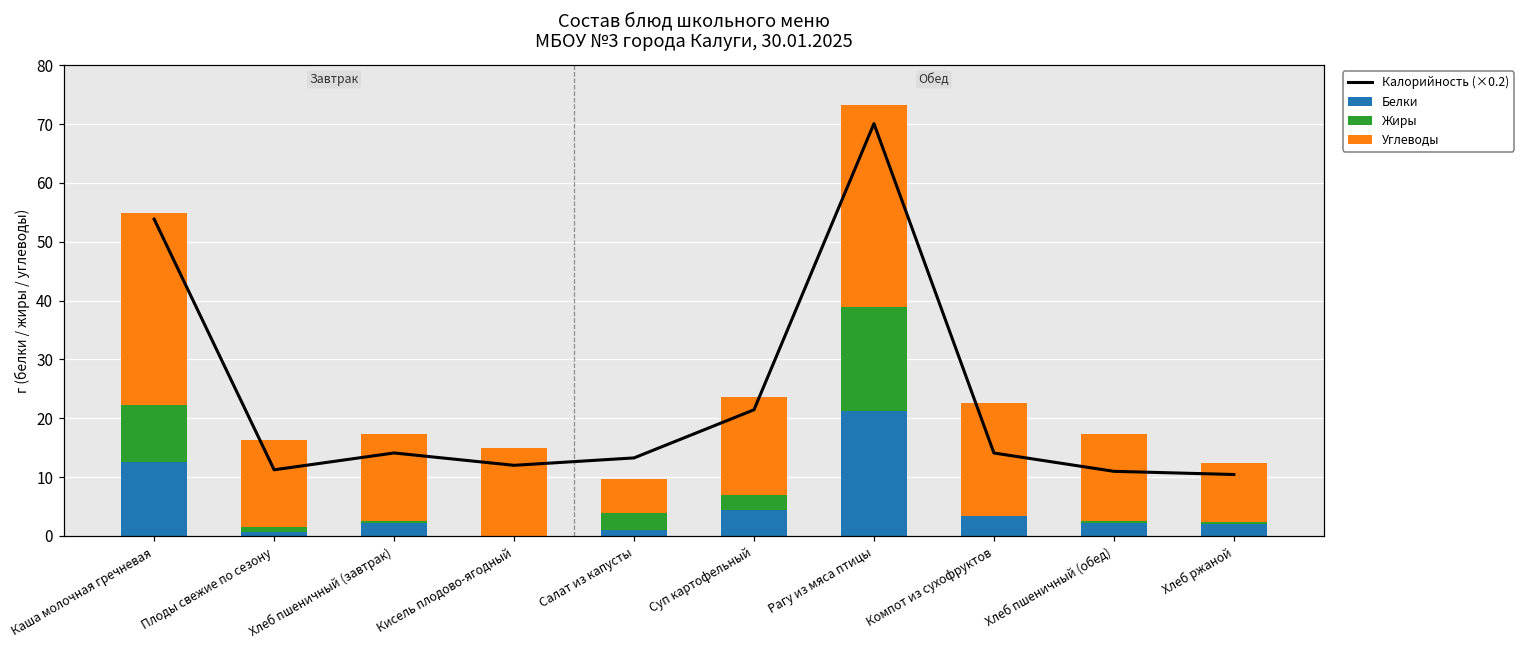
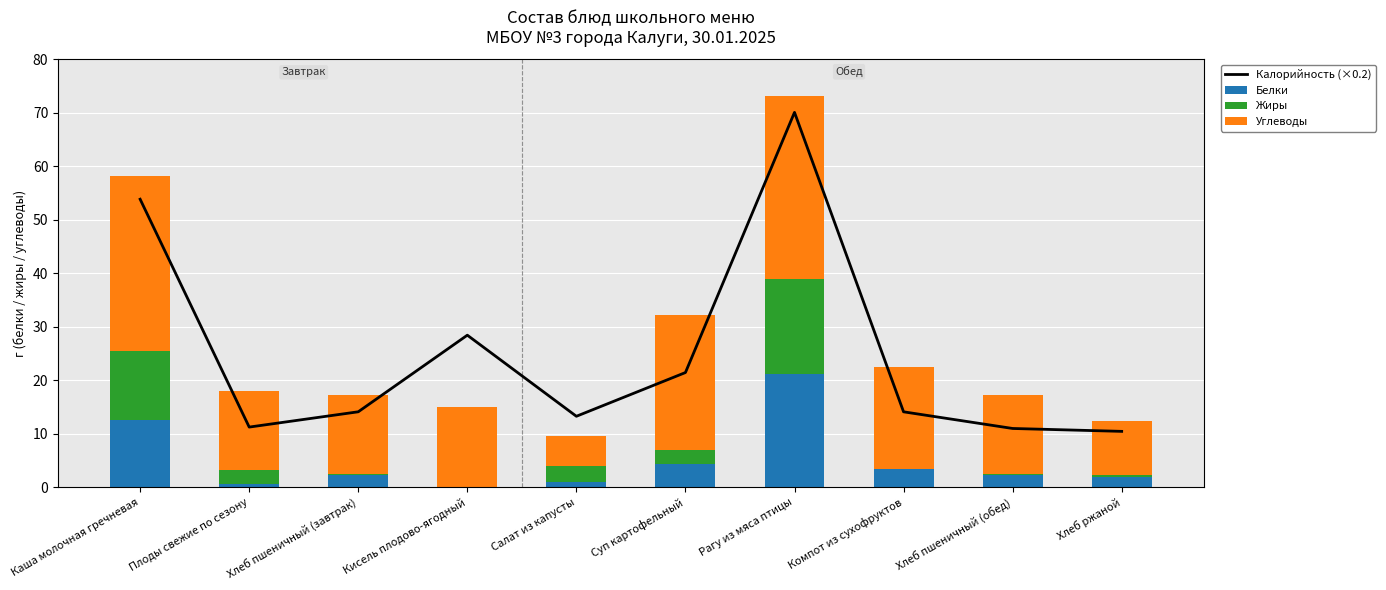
Жиры, Каша молочная гречневая: 10 -> 13
Жиры, Плоды свежие по сезону: 1 -> 3
Калорийность (×0.2), Кисель плодово-ягодный: 12 -> 28
Углеводы, Суп картофельный: 17 -> 25
